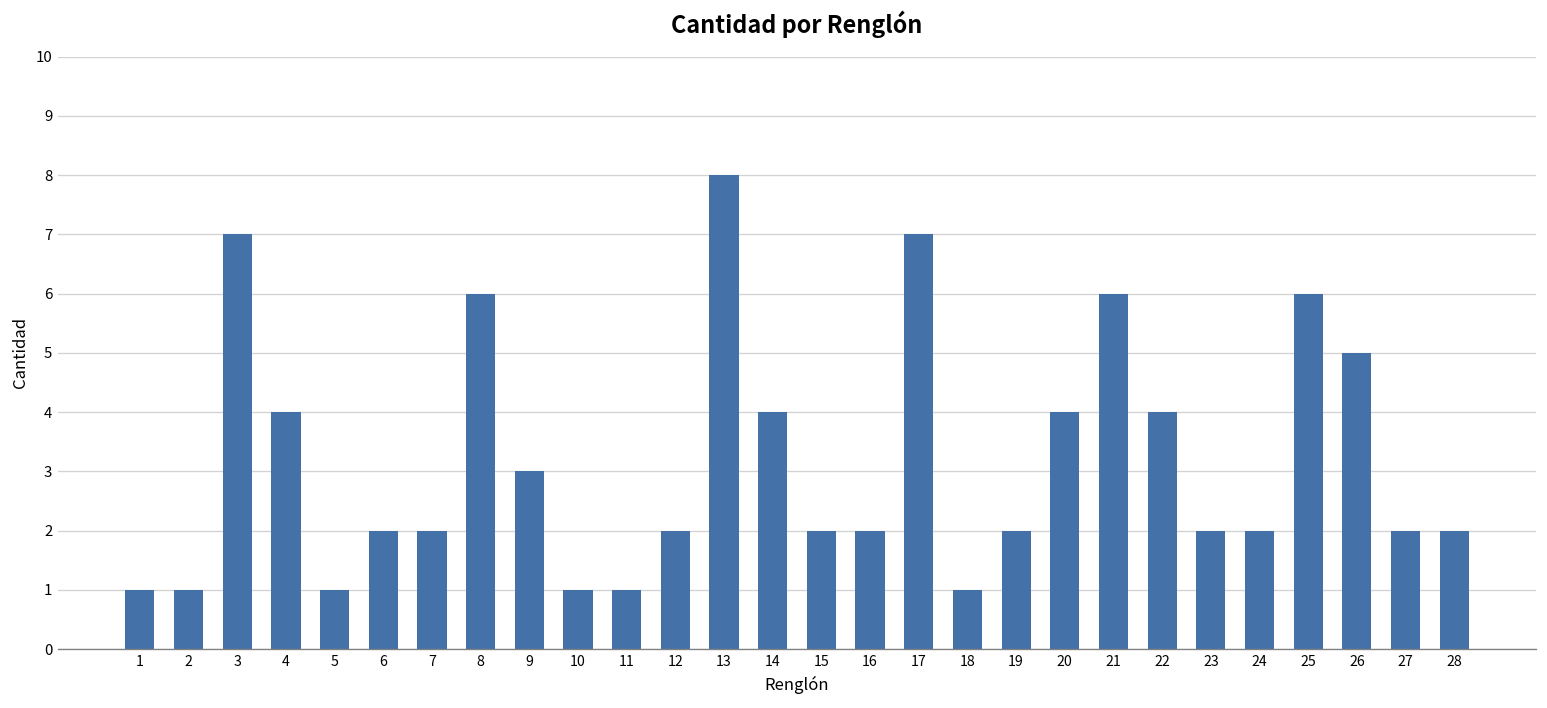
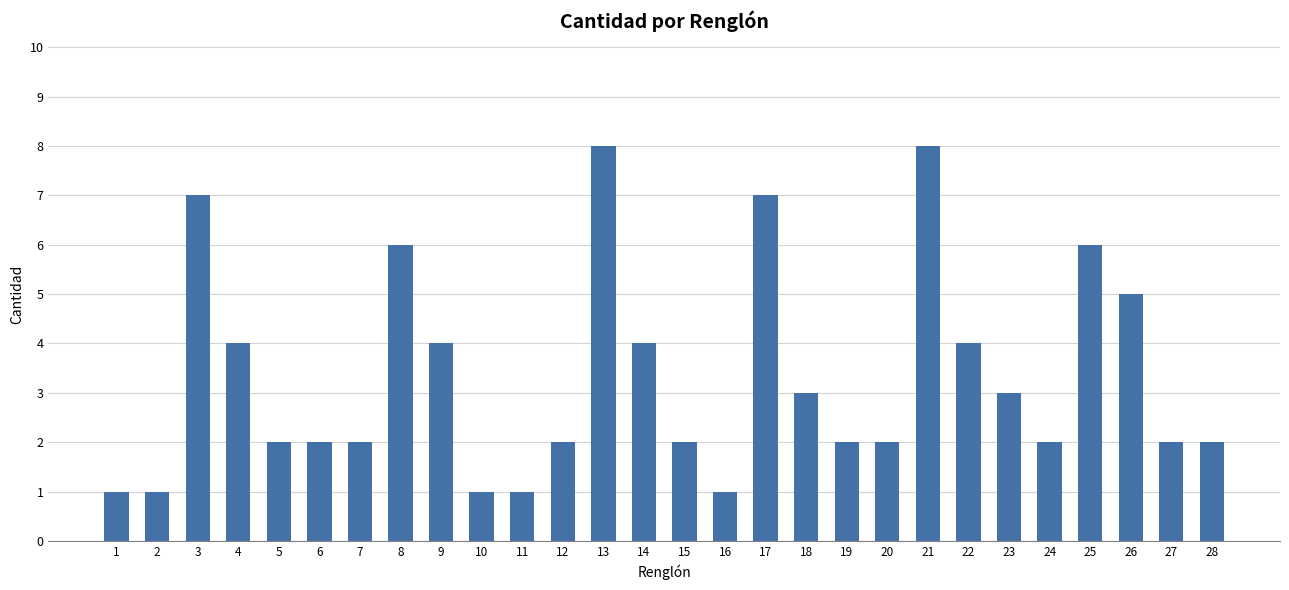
5: 1 -> 2
9: 3 -> 4
16: 2 -> 1
18: 1 -> 3
20: 4 -> 2
21: 6 -> 8
23: 2 -> 3
